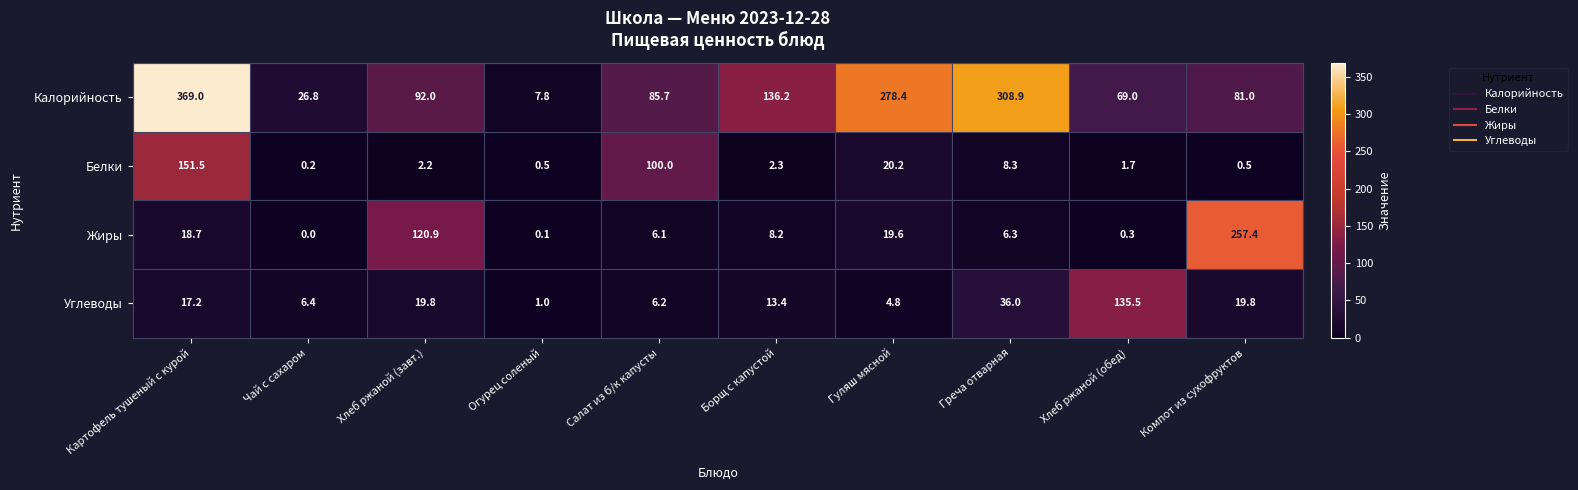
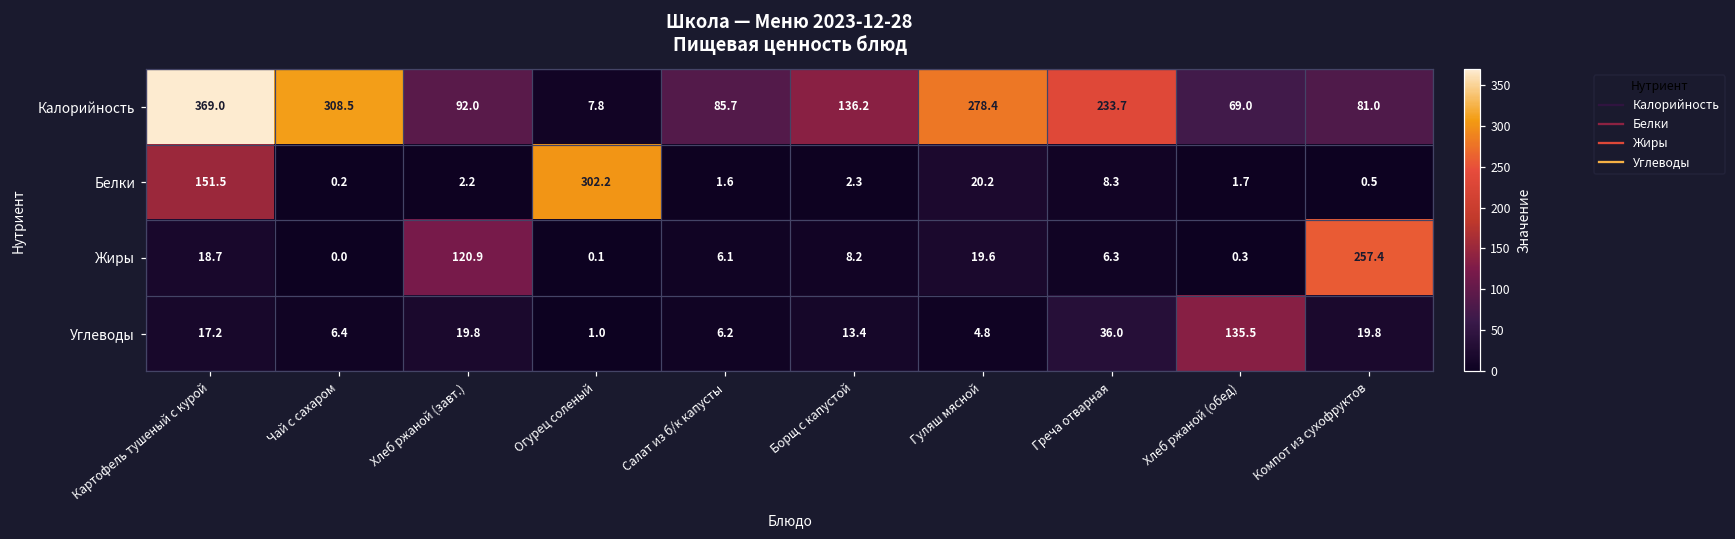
Калорийность, Чай с сахаром: 26.8 -> 308.5
Калорийность, Греча отварная: 308.9 -> 233.7
Белки, Огурец соленый: 0.5 -> 302.2
Белки, Салат из б/к капусты: 100.0 -> 1.6
